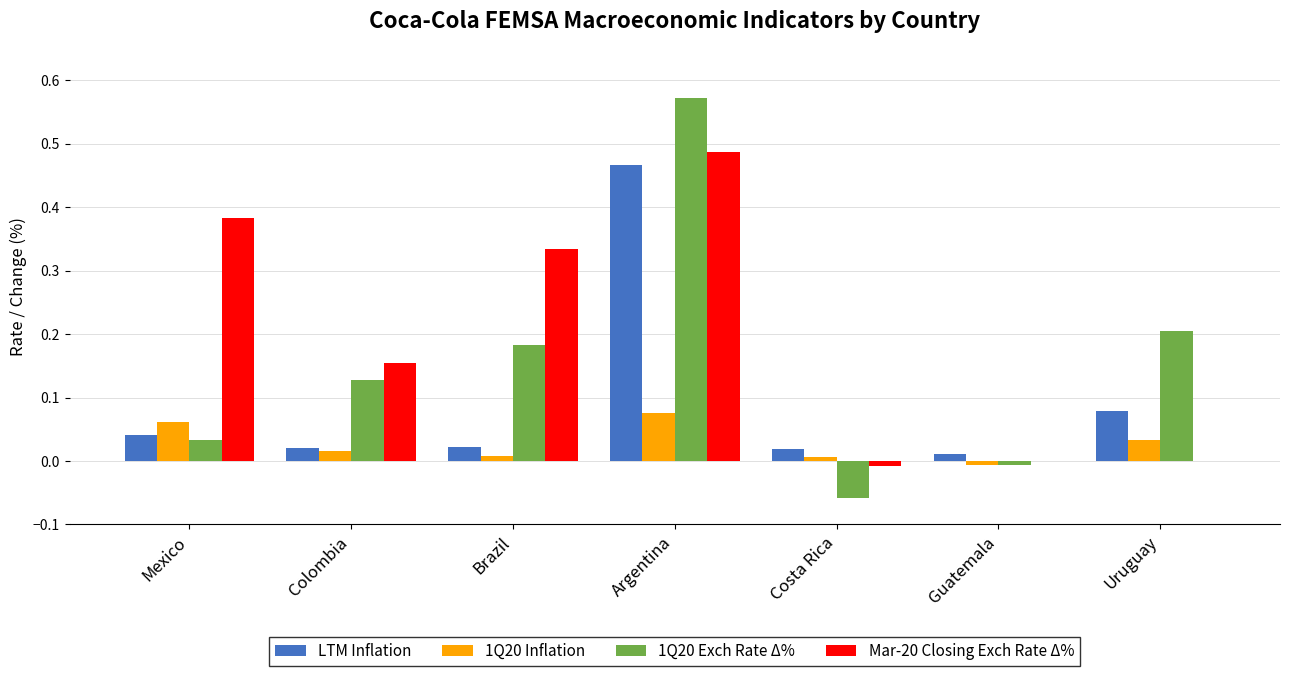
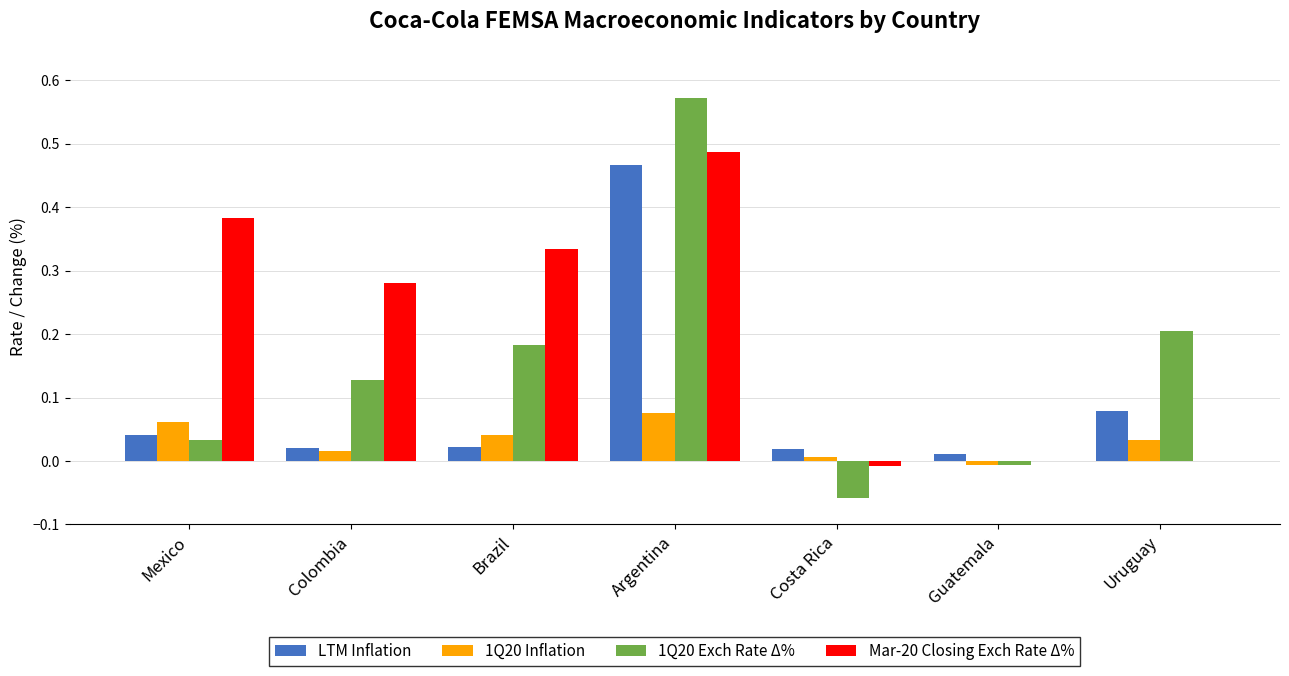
Mar-20 Closing Exch Rate Δ%, Colombia: 0.15 -> 0.28
1Q20 Inflation, Brazil: 0.01 -> 0.04
